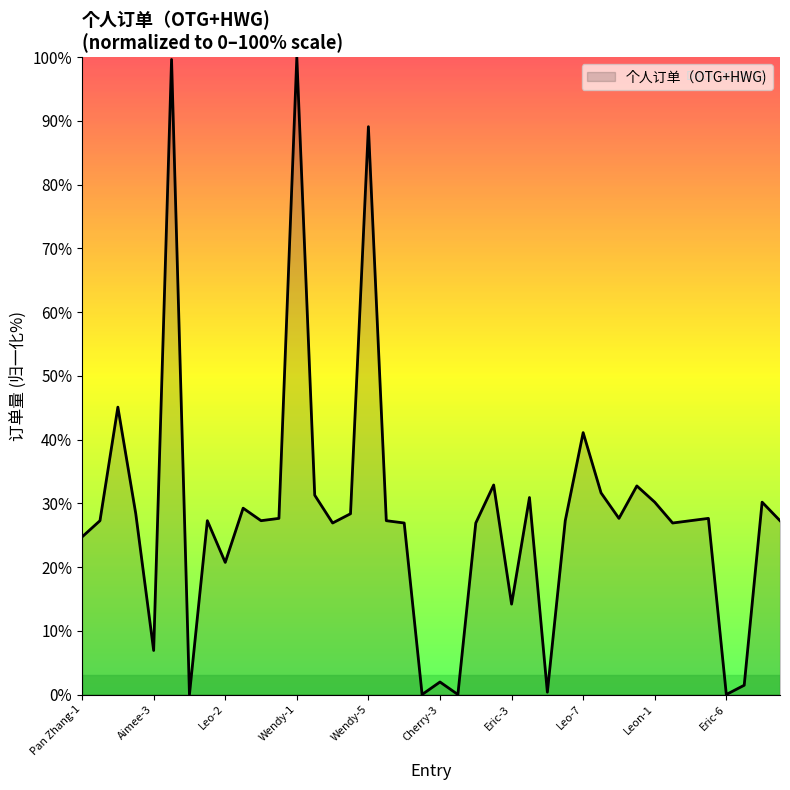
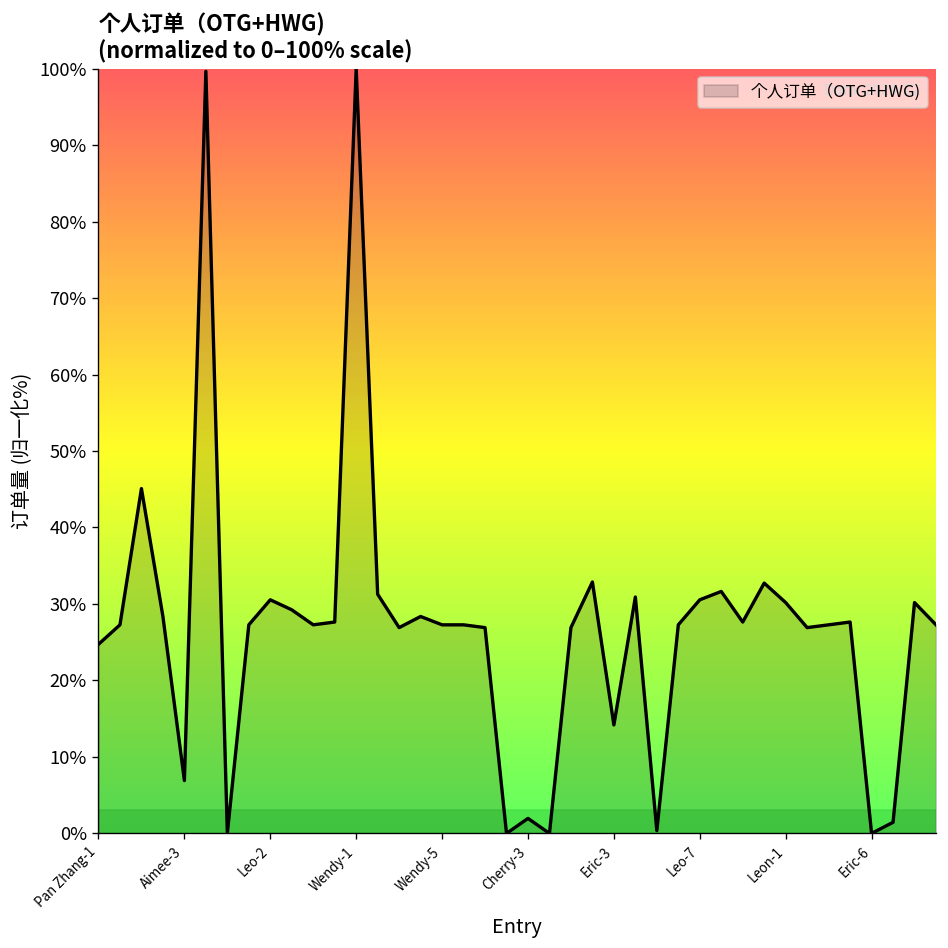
Leo-2: 21% -> 31%
Wendy-5: 89% -> 27%
Leo-7: 41% -> 31%
